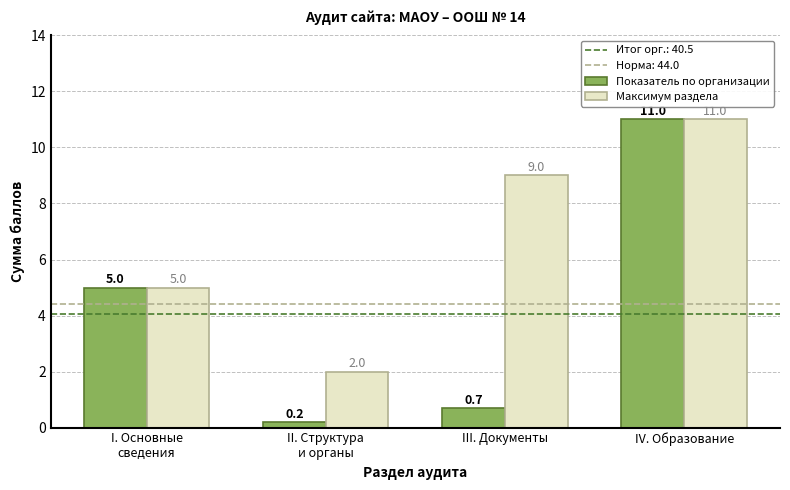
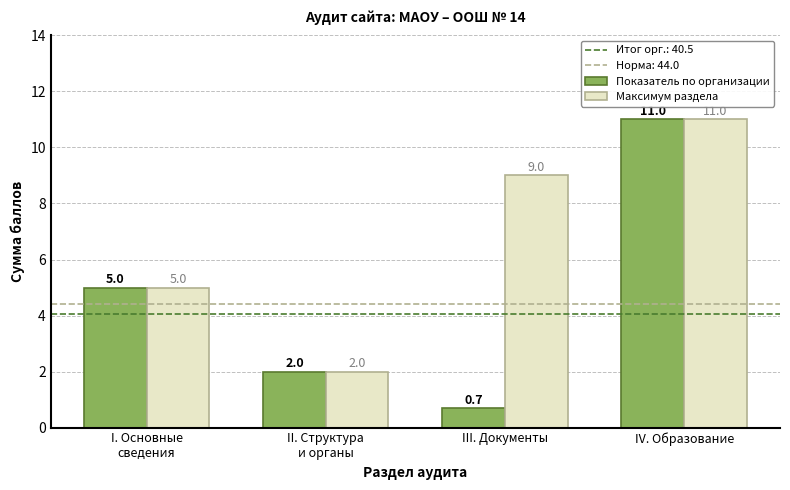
Показатель по организации, II. Структура и органы: 0.2 -> 2.0
